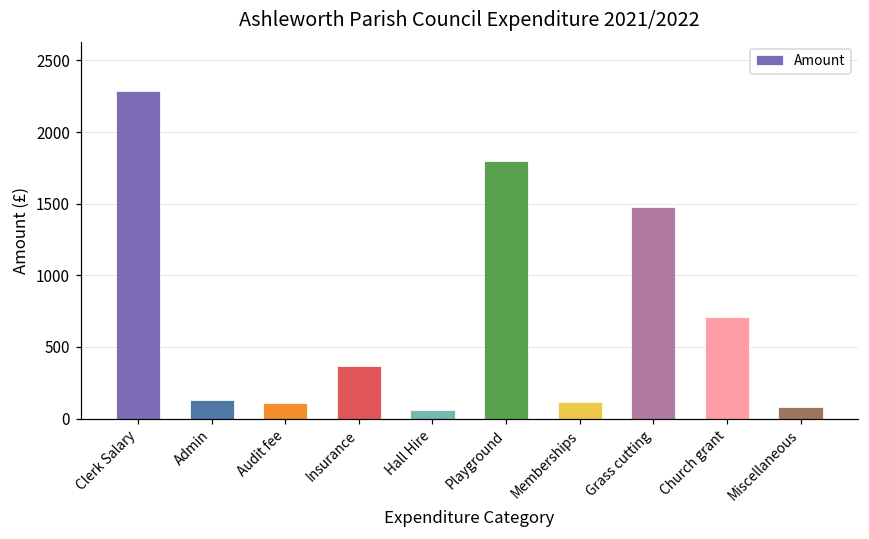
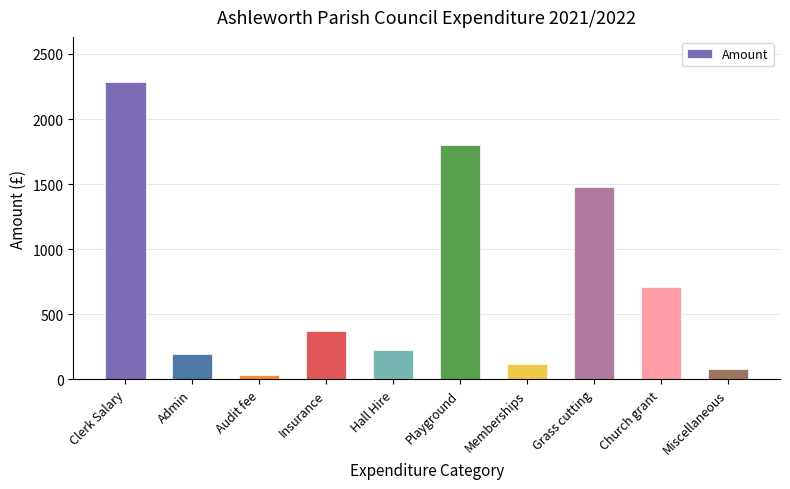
Admin: 130 -> 190
Audit fee: 110 -> 40
Hall Hire: 60 -> 220
